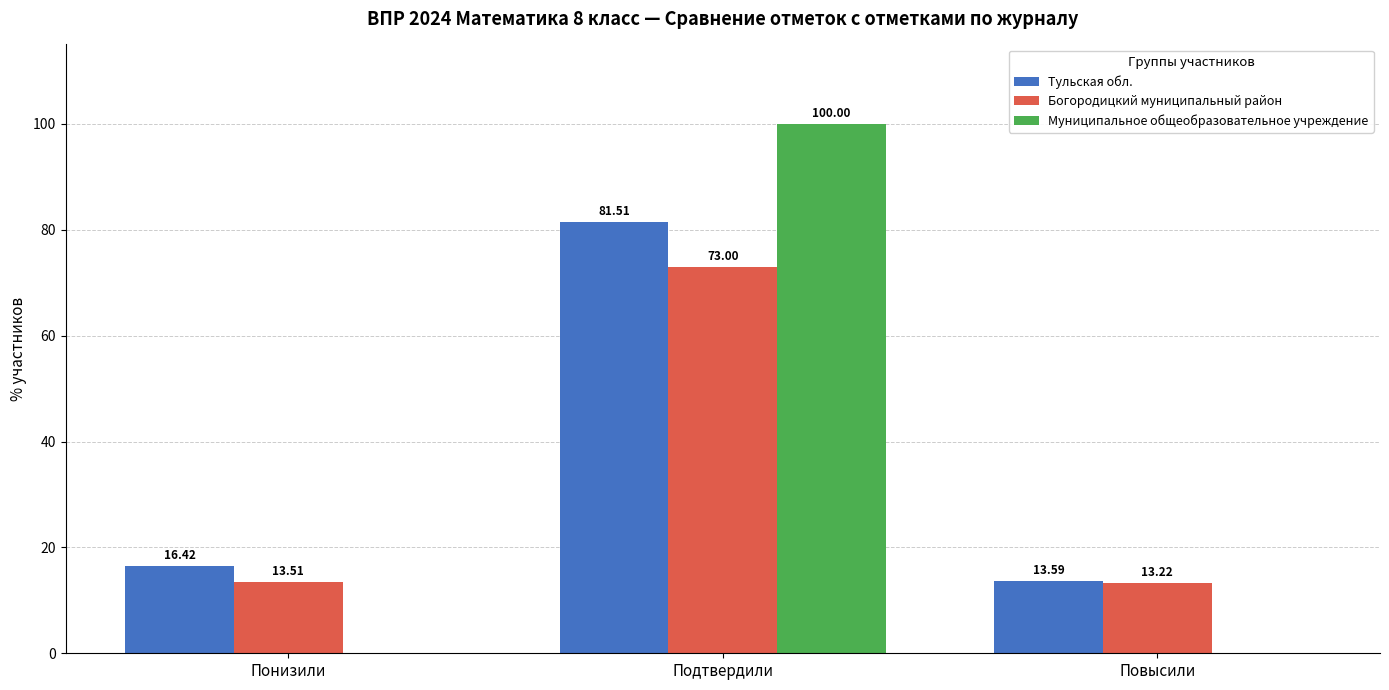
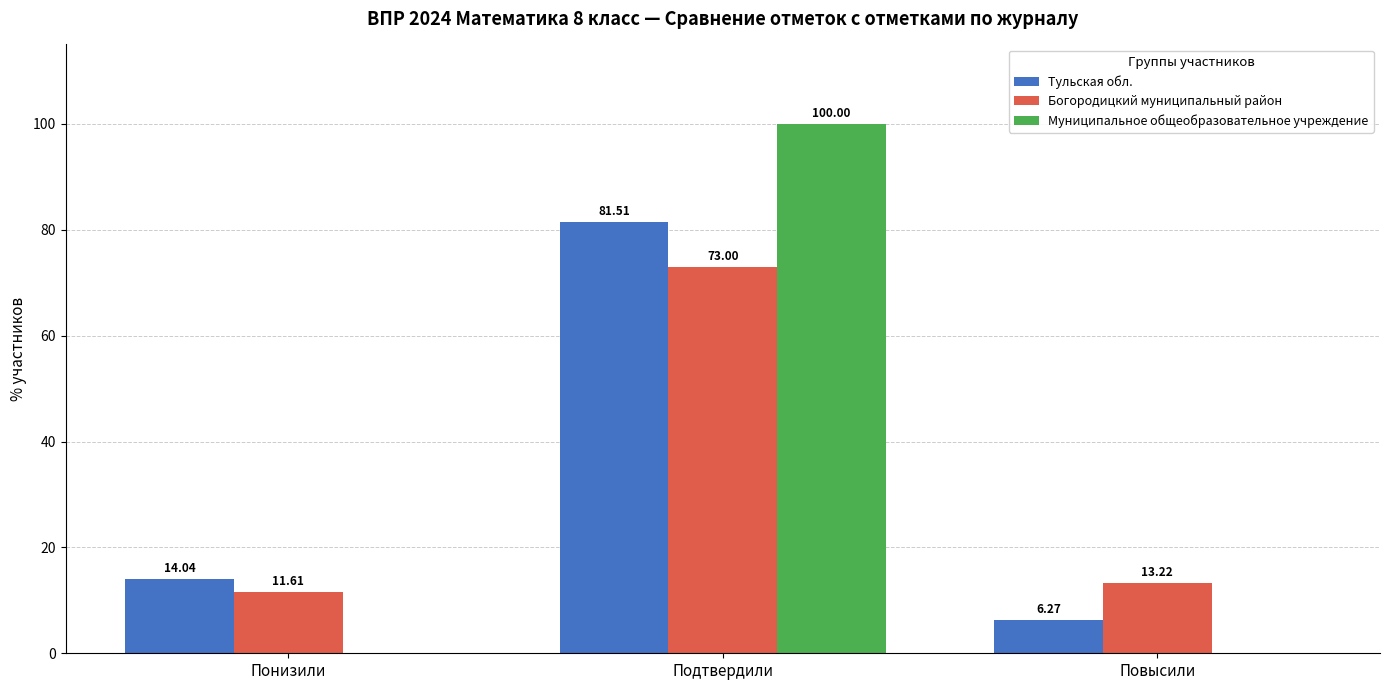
Тульская обл., Понизили: 16.42 -> 14.04
Богородицкий муниципальный район, Понизили: 13.51 -> 11.61
Тульская обл., Повысили: 13.59 -> 6.27
